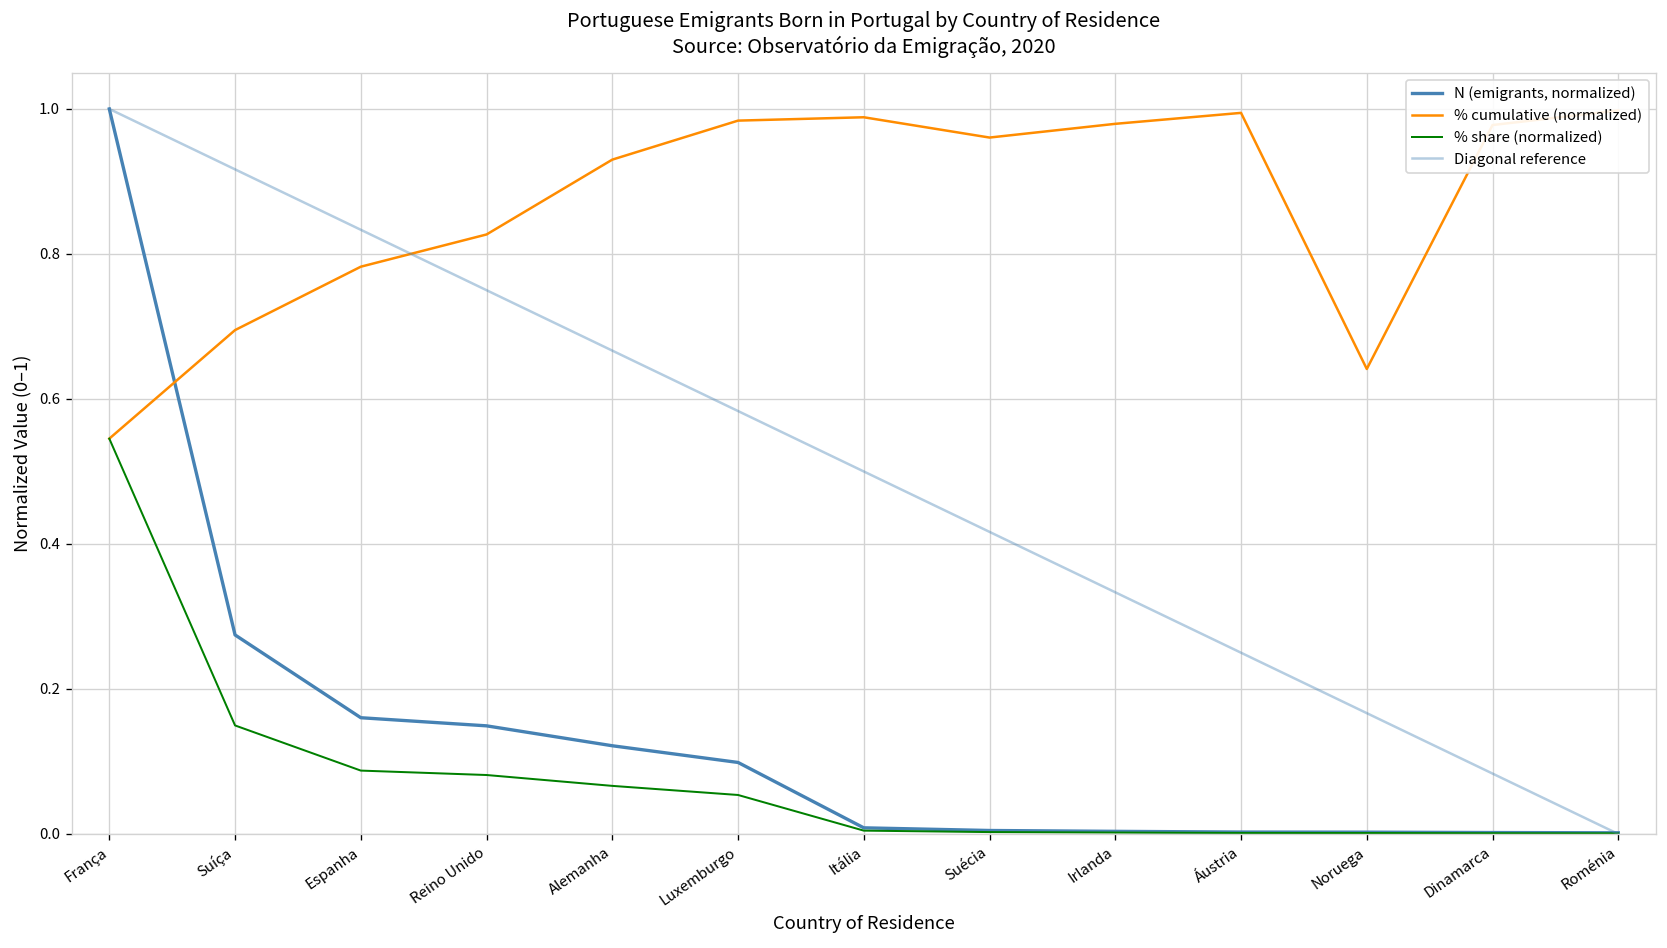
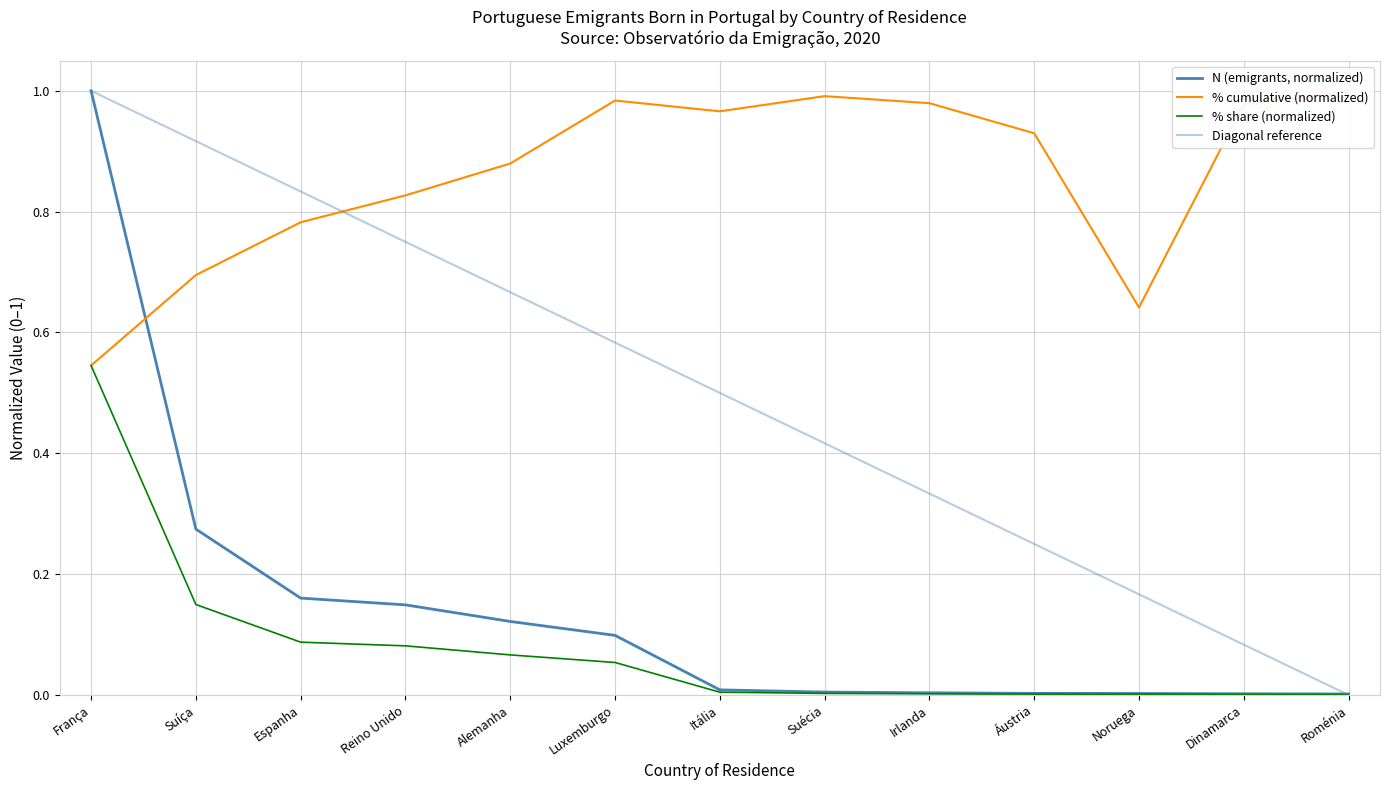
% cumulative (normalized), Alemanha: 0.93 -> 0.88
% cumulative (normalized), Itália: 0.99 -> 0.97
% cumulative (normalized), Suécia: 0.96 -> 0.99
% cumulative (normalized), Áustria: 0.99 -> 0.93
